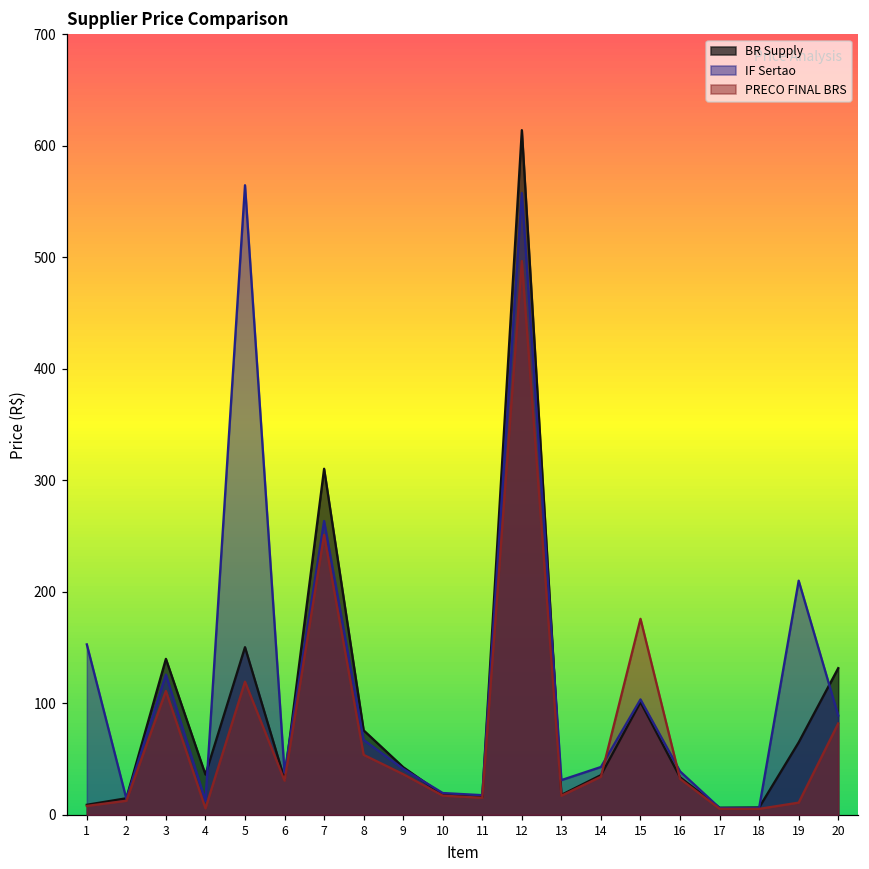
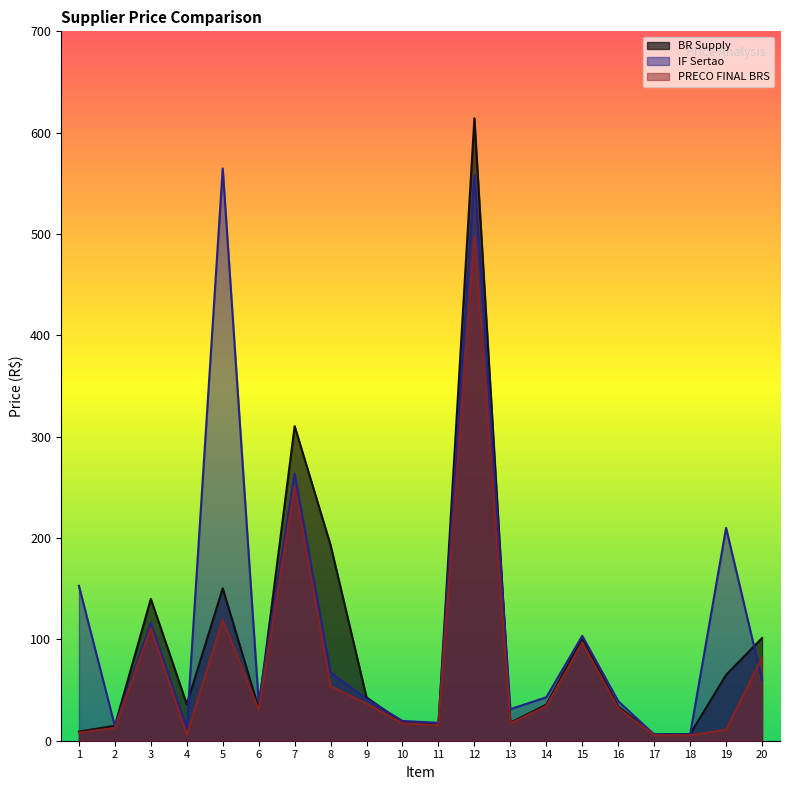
IF Sertao, 3: 126 -> 116
BR Supply, 8: 76 -> 193
PRECO FINAL BRS, 15: 176 -> 97
BR Supply, 20: 132 -> 101
IF Sertao, 20: 89 -> 60
